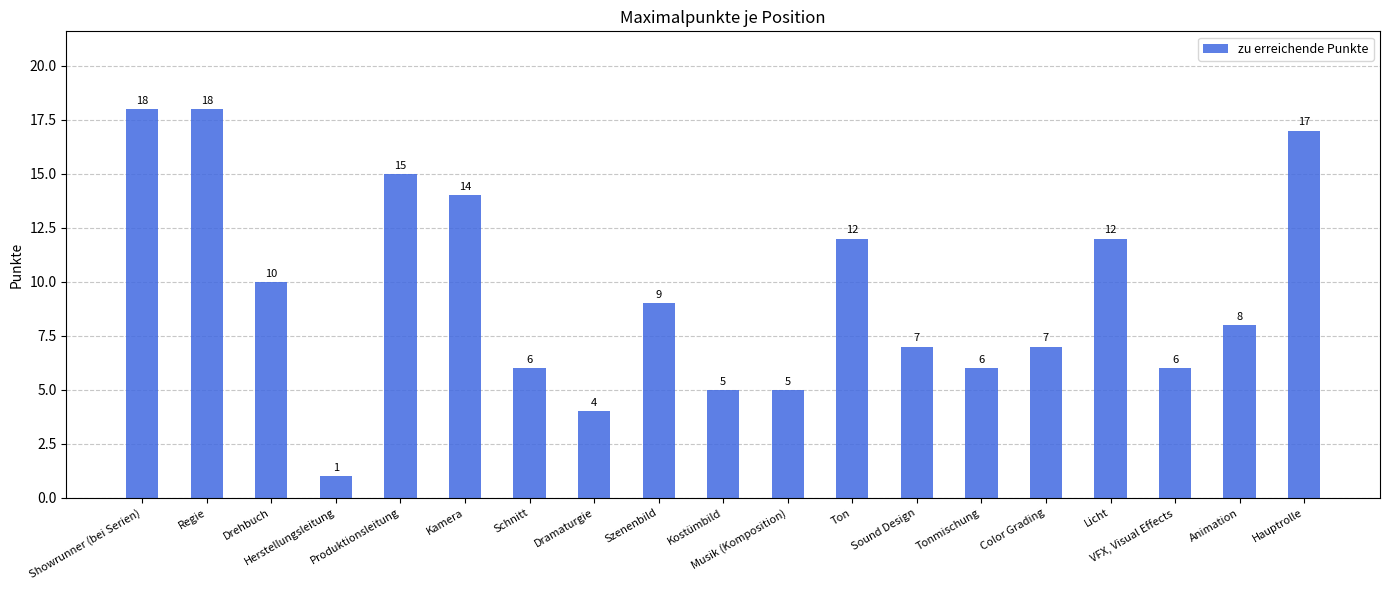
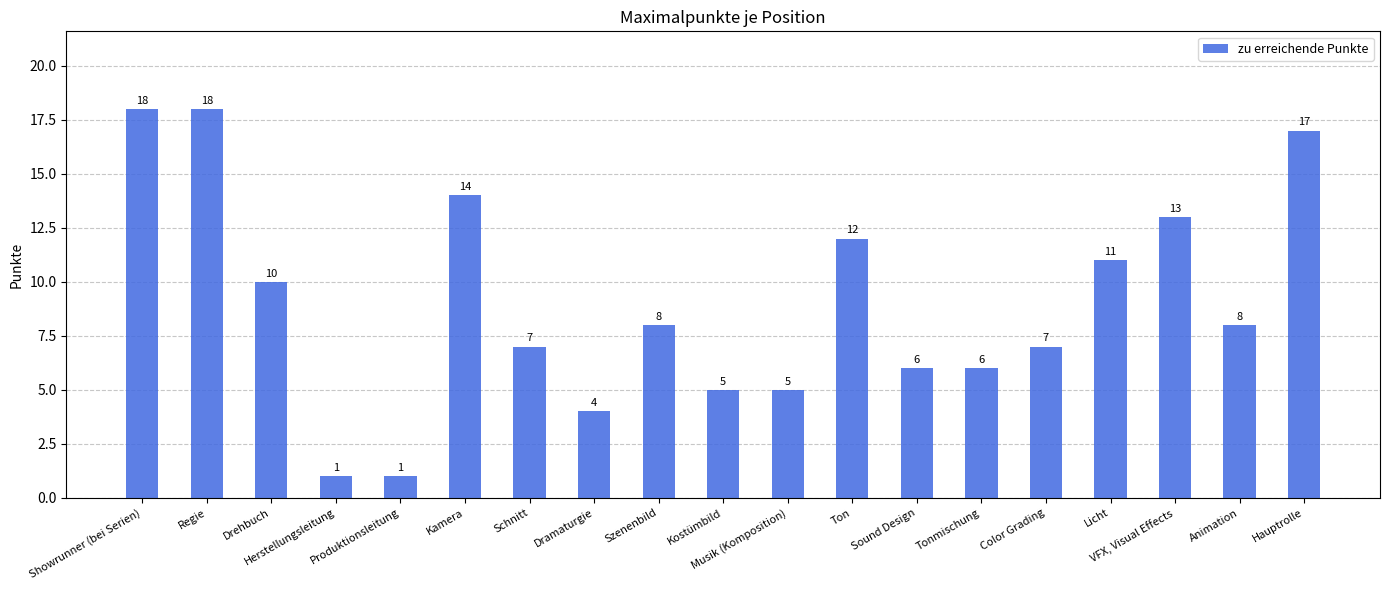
Produktionsleitung: 15 -> 1
Schnitt: 6 -> 7
Szenenbild: 9 -> 8
Sound Design: 7 -> 6
Licht: 12 -> 11
VFX, Visual Effects: 6 -> 13
